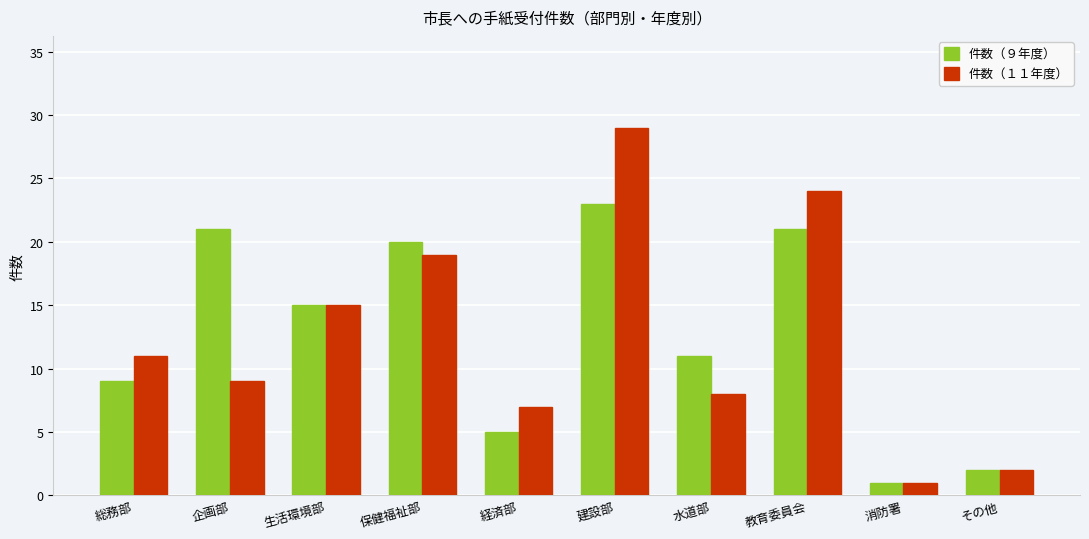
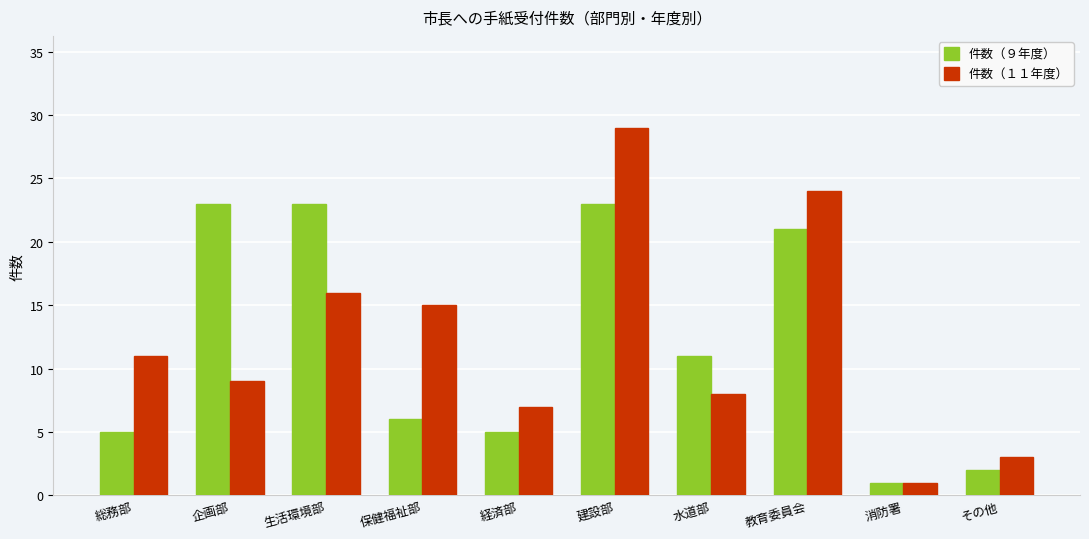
件数（９年度）, 総務部: 9 -> 5
件数（９年度）, 企画部: 21 -> 23
件数（９年度）, 生活環境部: 15 -> 23
件数（１１年度）, 生活環境部: 15 -> 16
件数（９年度）, 保健福祉部: 20 -> 6
件数（１１年度）, 保健福祉部: 19 -> 15
件数（１１年度）, その他: 2 -> 3
